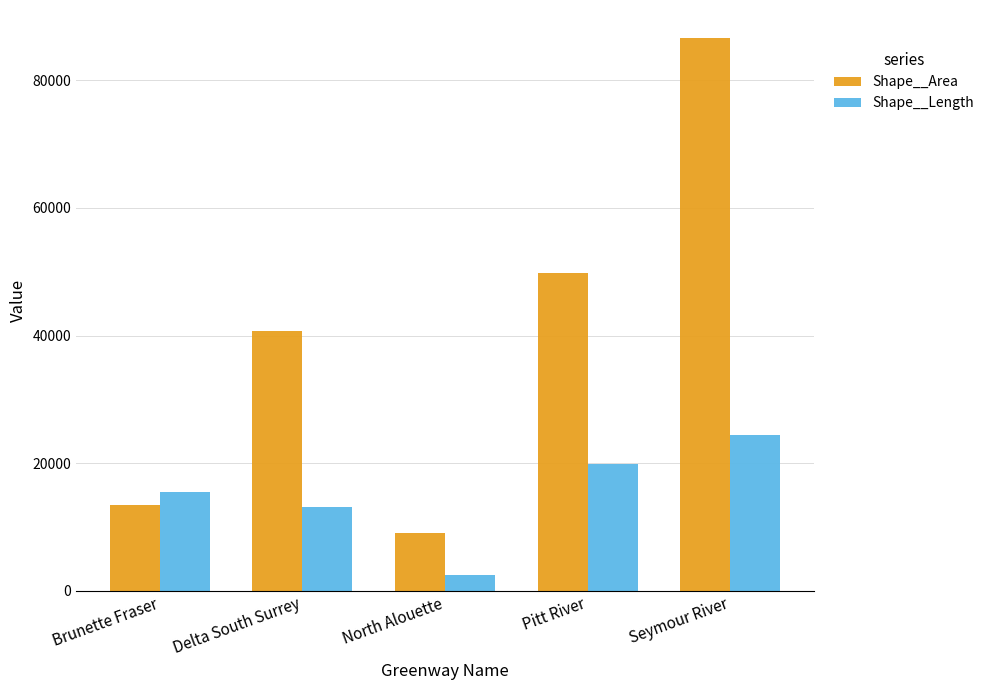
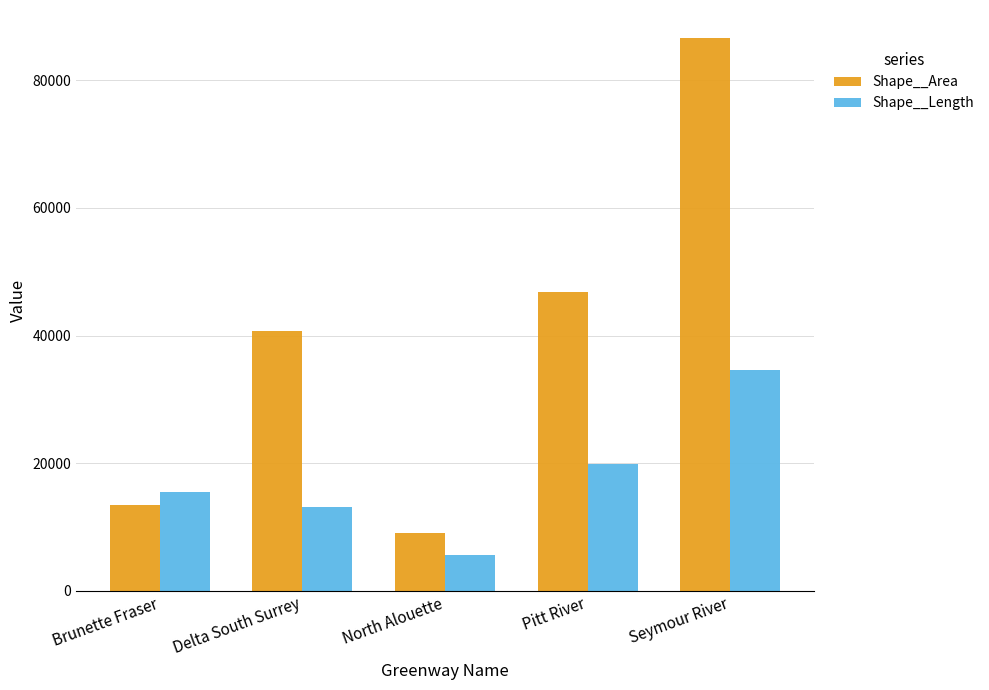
Shape__Length, North Alouette: 3000 -> 6000
Shape__Area, Pitt River: 50000 -> 47000
Shape__Length, Seymour River: 24000 -> 35000
